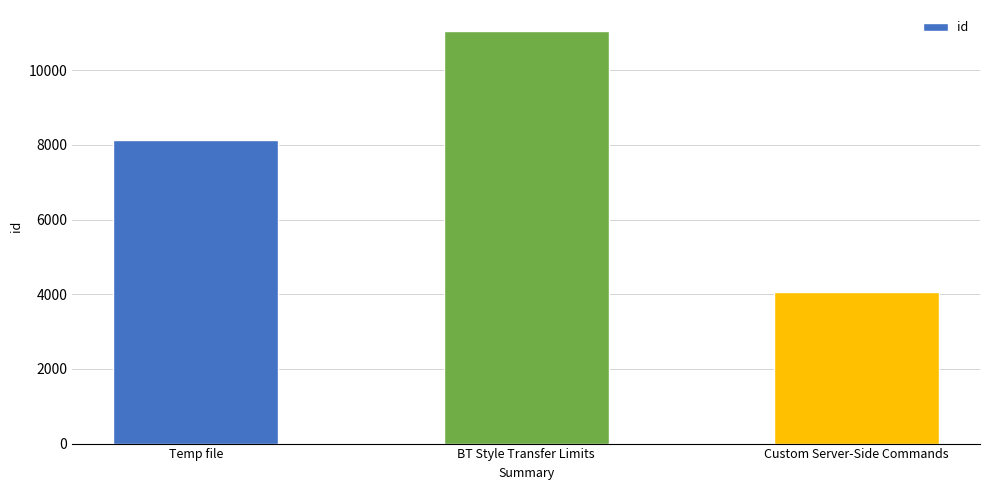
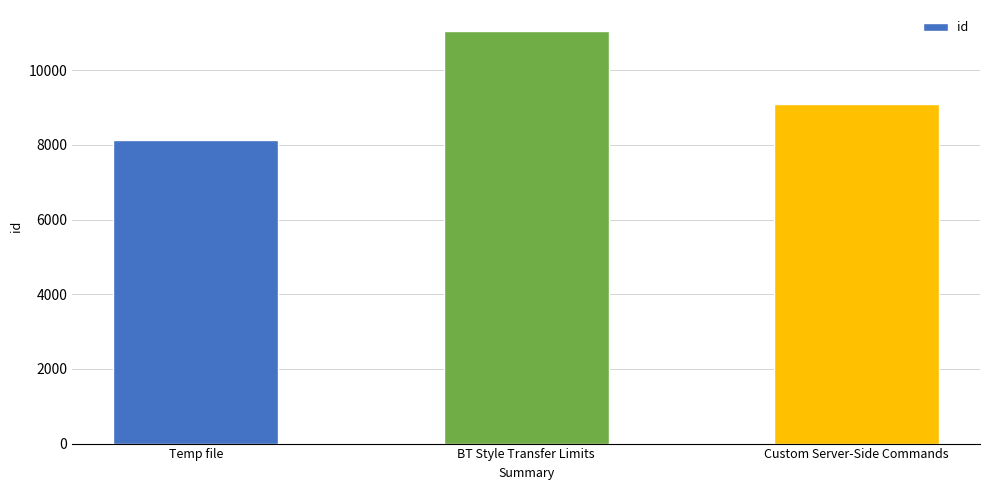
Custom Server-Side Commands: 4100 -> 9100
